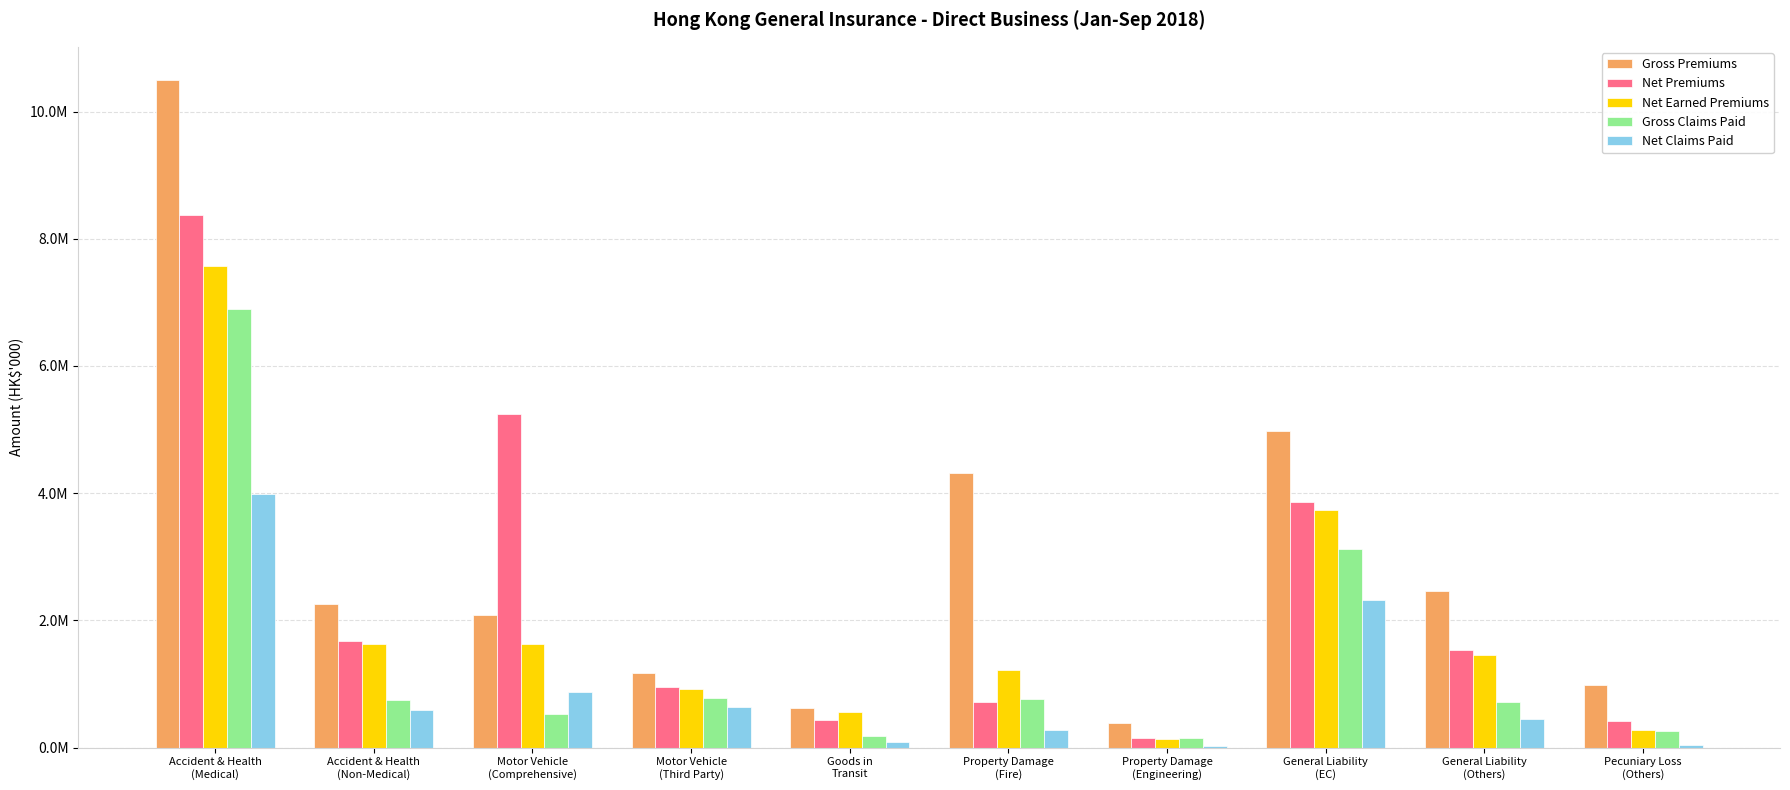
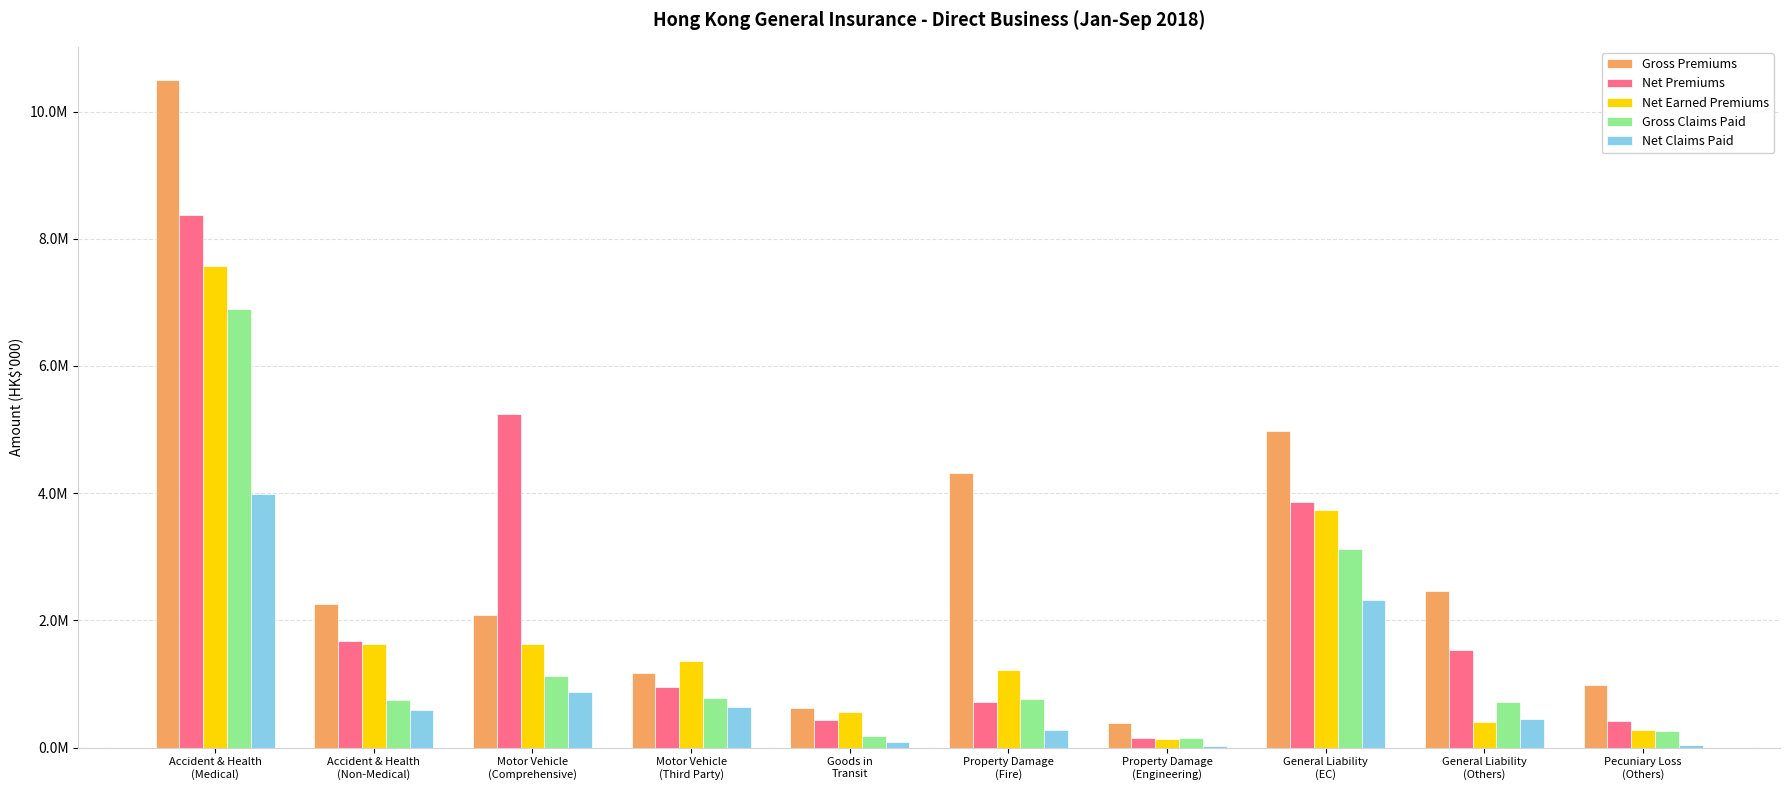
Gross Claims Paid, Motor Vehicle (Comprehensive): 500000 -> 1100000
Net Earned Premiums, Motor Vehicle (Third Party): 900000 -> 1400000
Net Earned Premiums, General Liability (Others): 1500000 -> 400000
